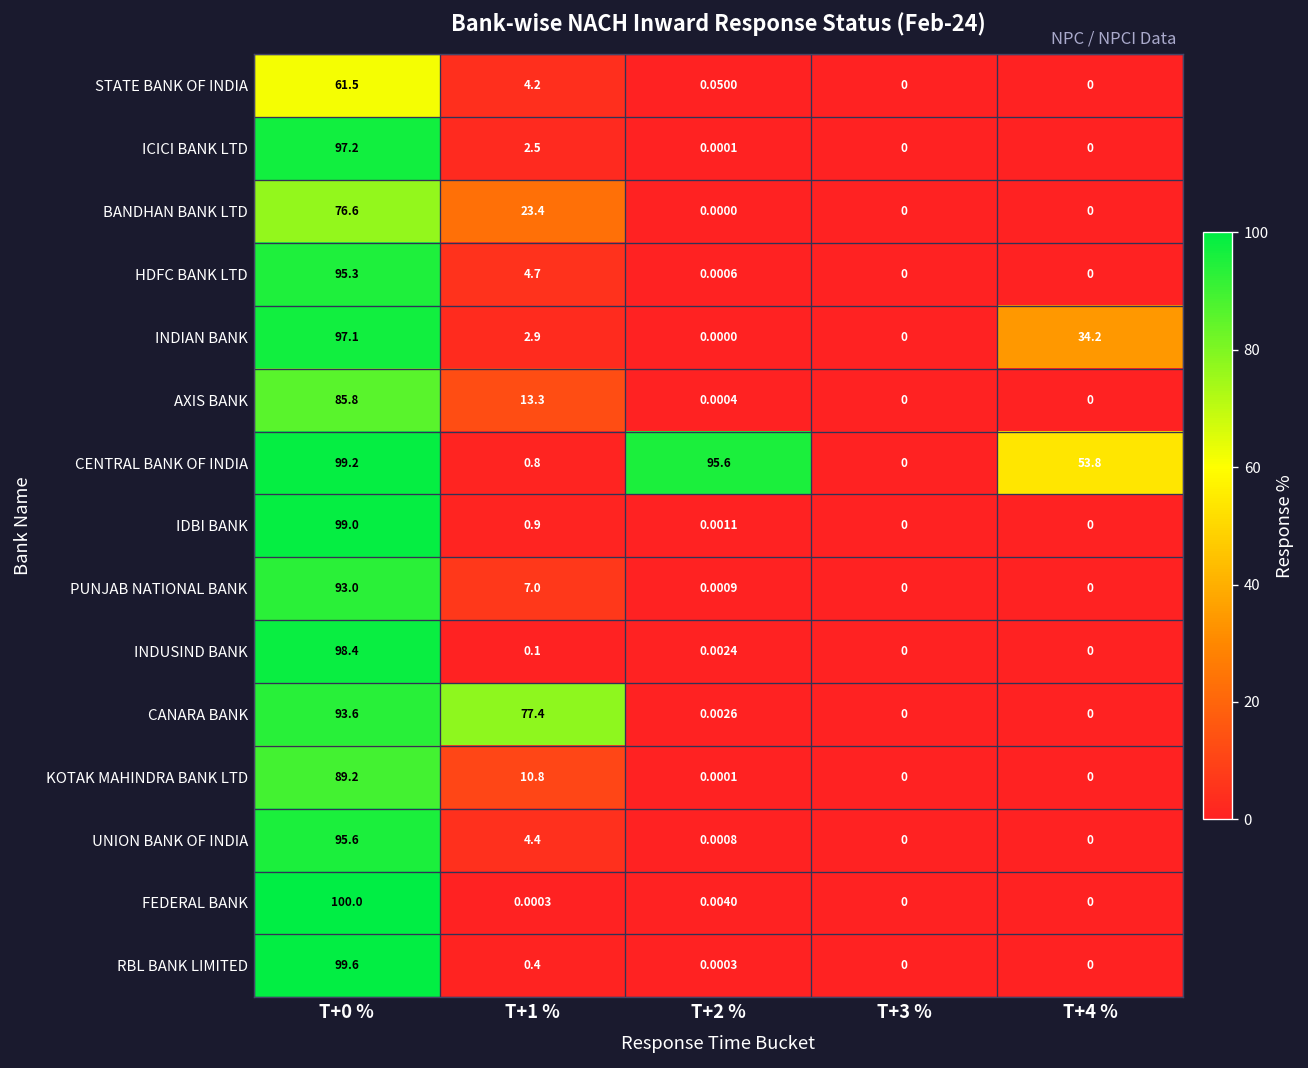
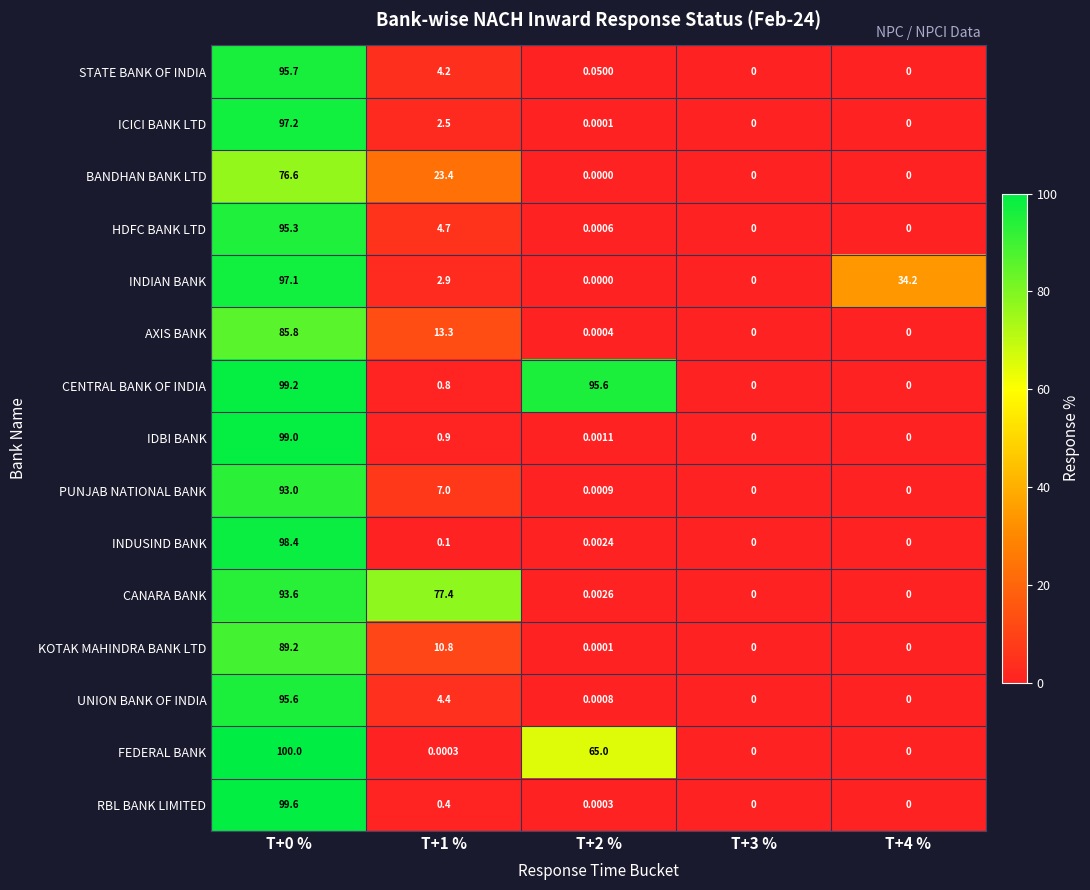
STATE BANK OF INDIA, T+0 %: 61.5 -> 95.7
CENTRAL BANK OF INDIA, T+4 %: 53.8 -> 0
FEDERAL BANK, T+2 %: 0.0040 -> 65.0
